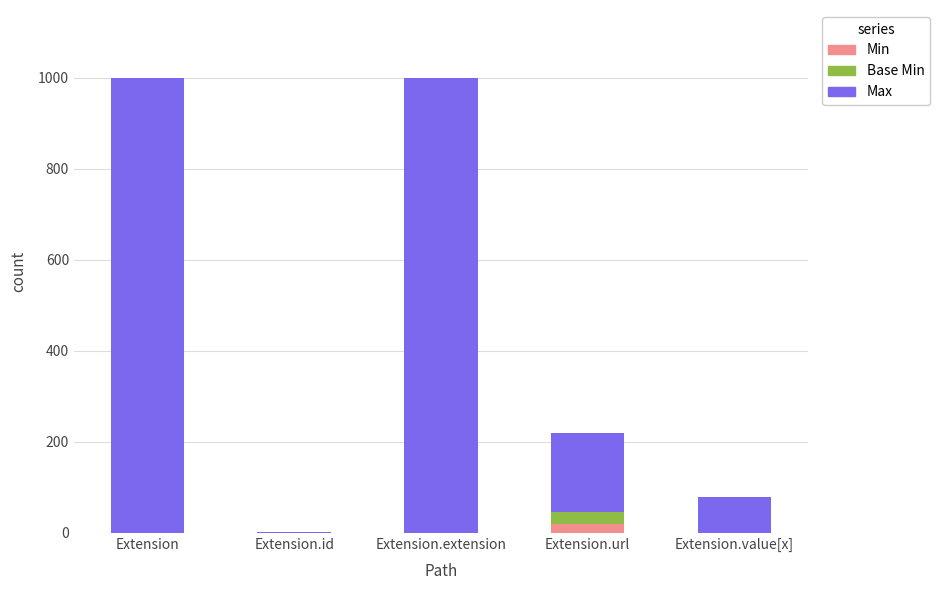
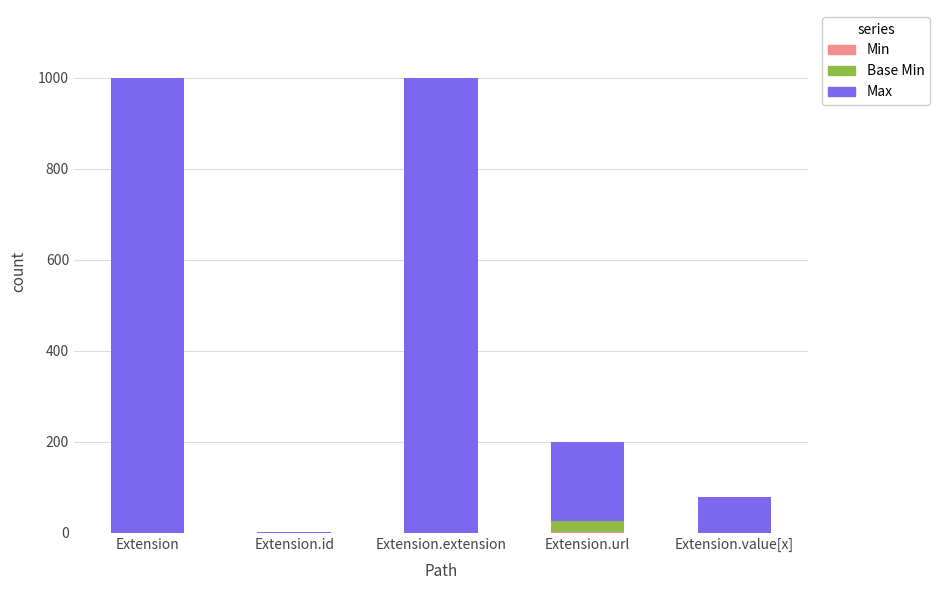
Min, Extension.url: 20 -> 0
